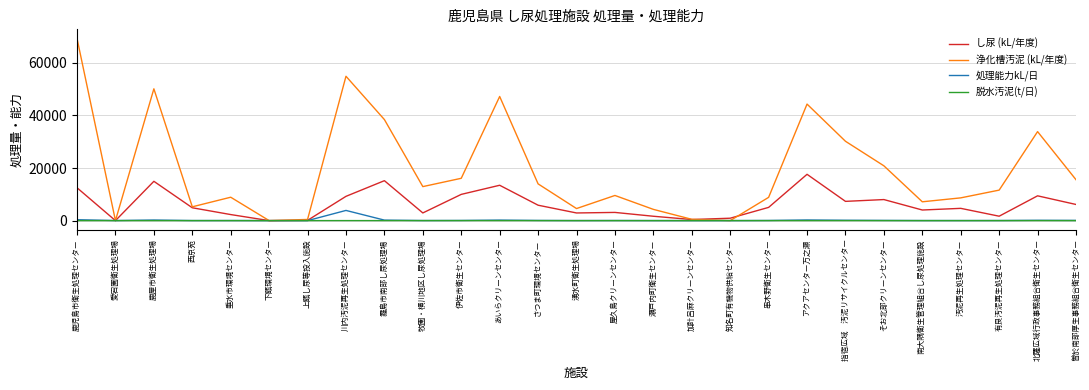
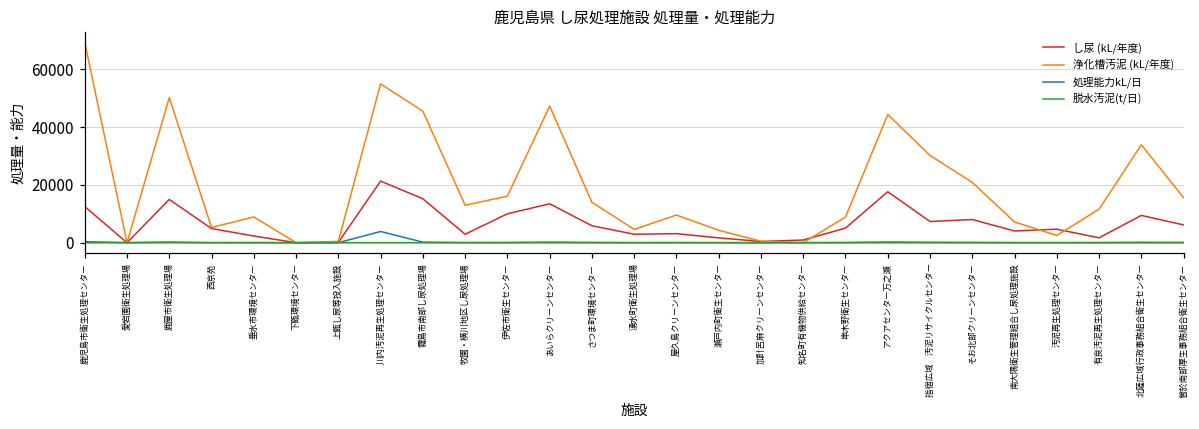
し尿 (kL/年度), 川内汚泥再生処理センター: 9000 -> 21000
浄化槽汚泥 (kL/年度), 霧島市南部し尿処理場: 38000 -> 45000
浄化槽汚泥 (kL/年度), 汚泥再生処理センター: 9000 -> 3000
